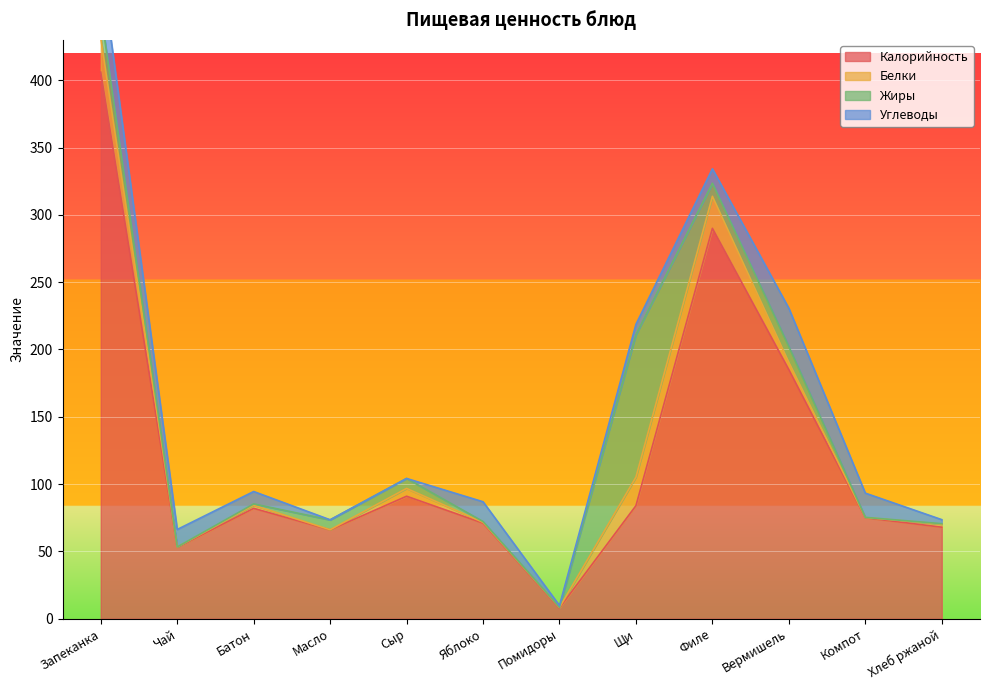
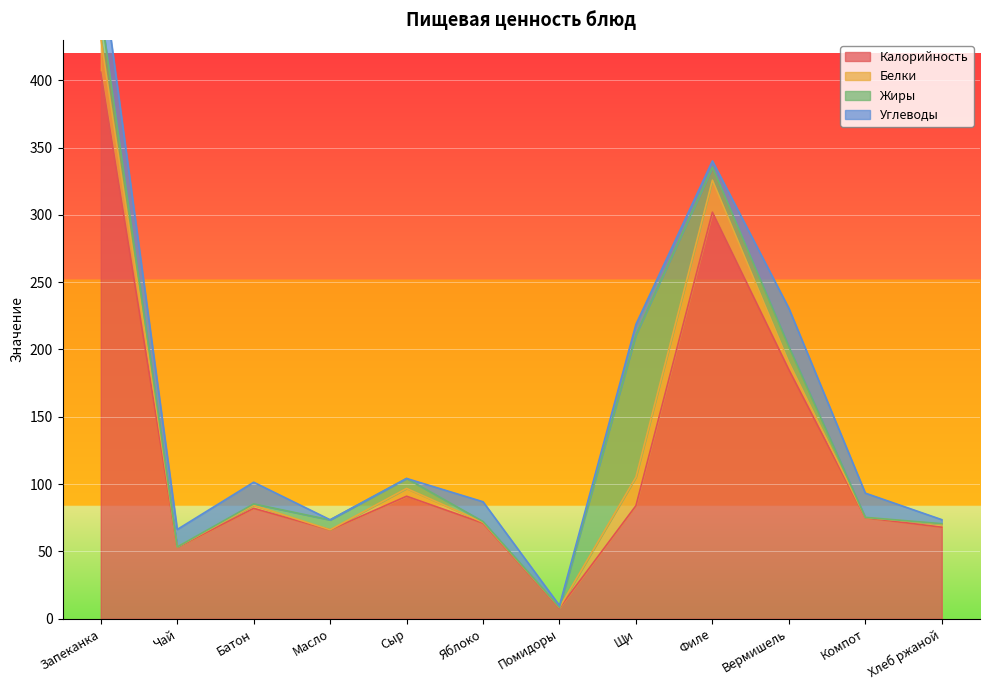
Углеводы, Батон: 9 -> 16
Калорийность, Филе: 290 -> 302
Углеводы, Филе: 11 -> 5
